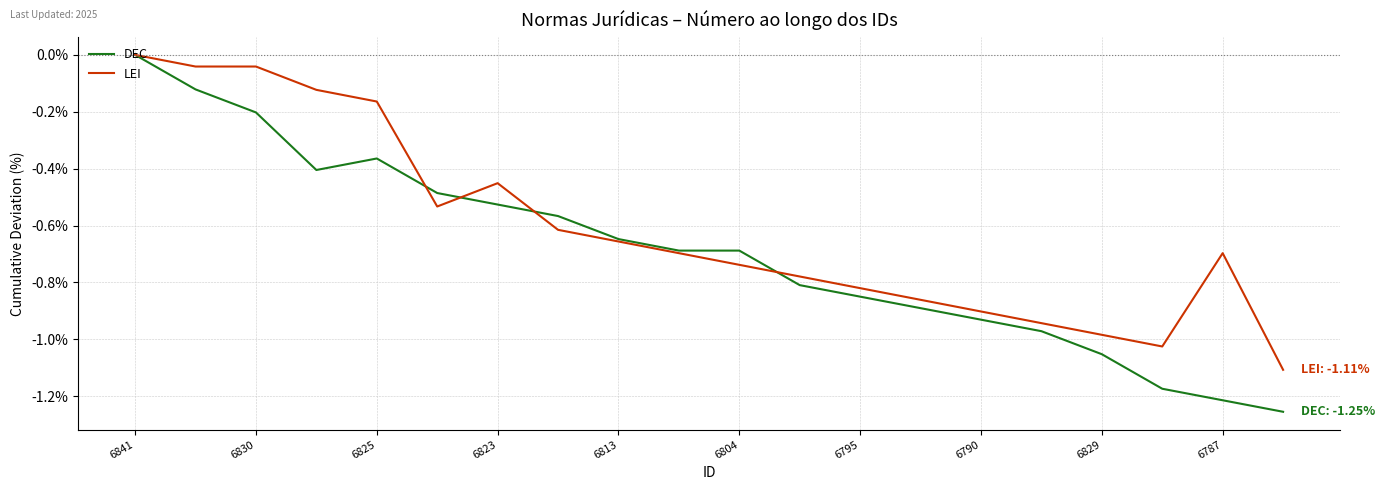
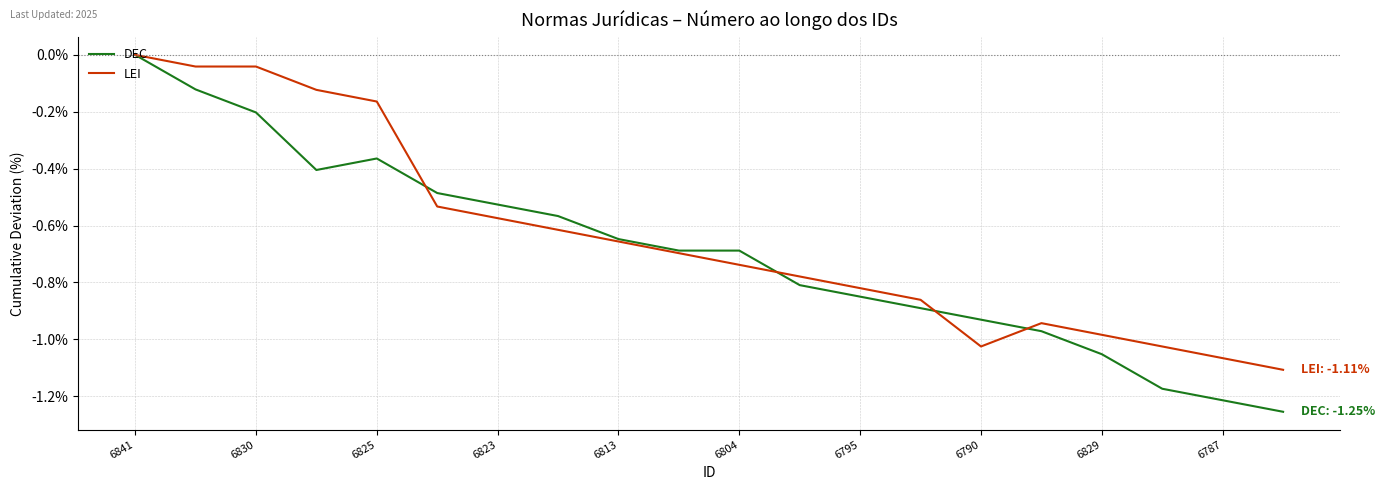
LEI, 6823: -0.45% -> -0.57%
LEI, 6790: -0.90% -> -1.03%
LEI, 6787: -0.70% -> -1.07%
